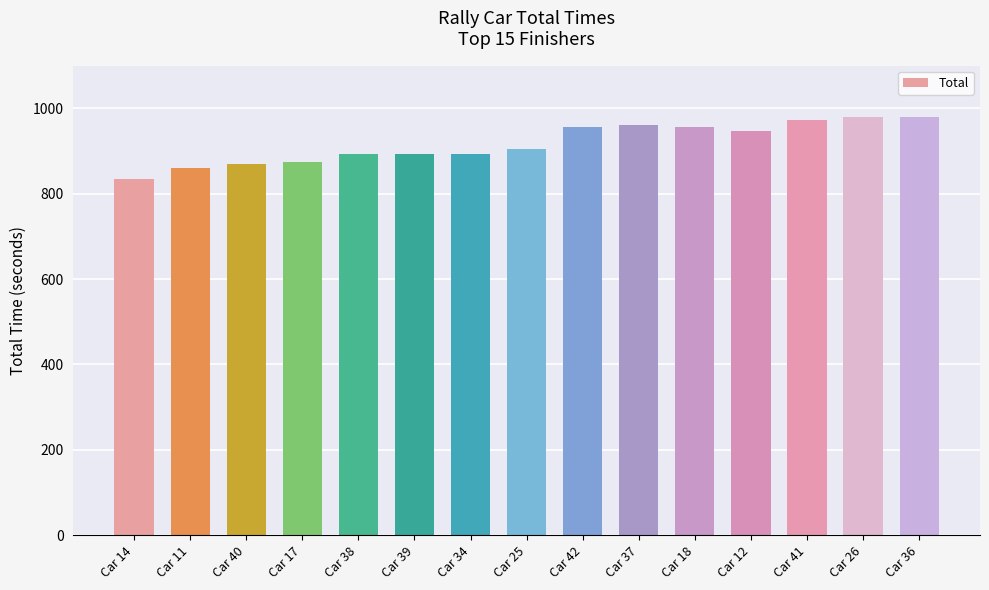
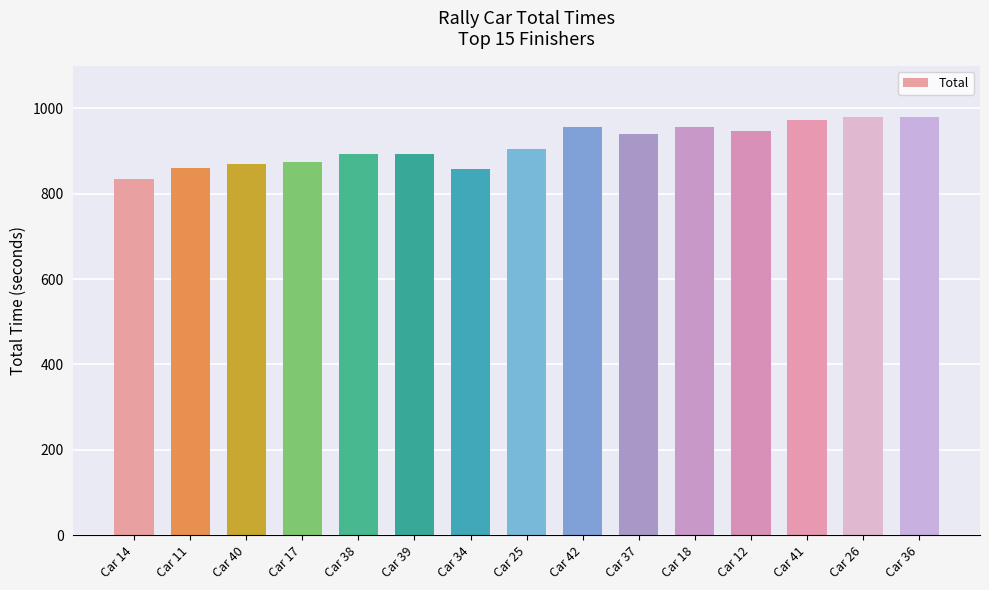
Car 34: 890 -> 860
Car 37: 960 -> 940
